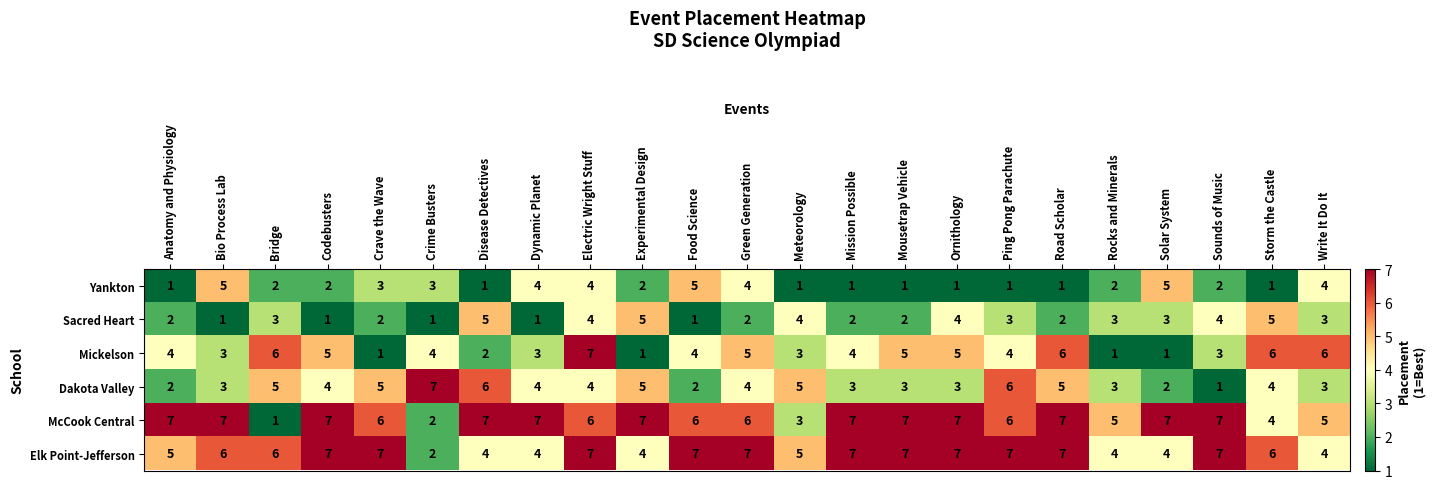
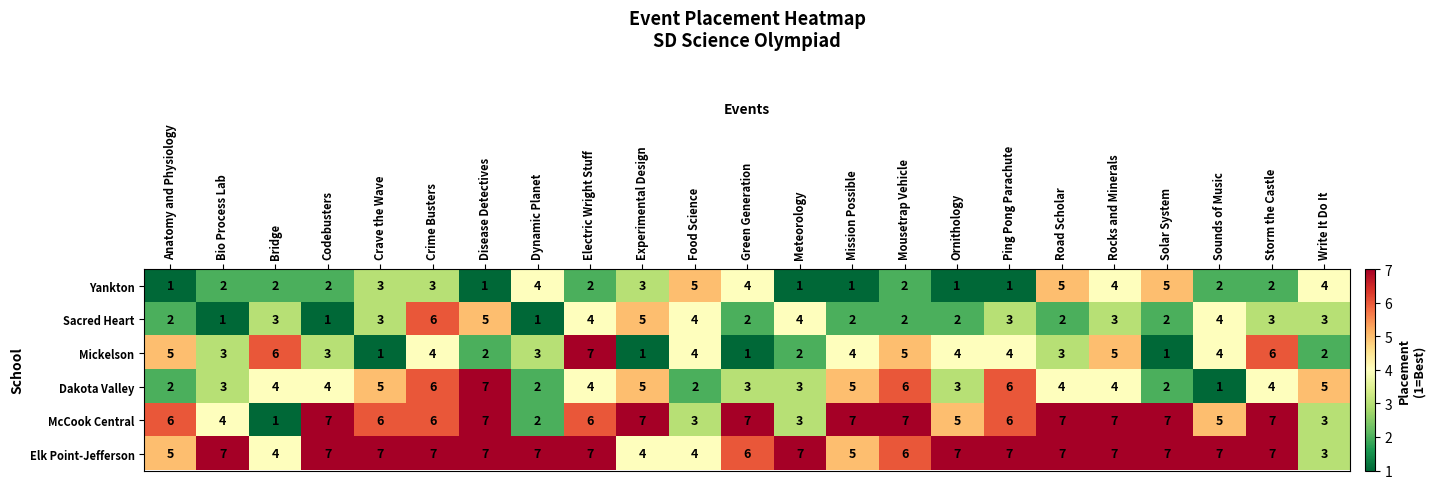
Yankton, Bio Process Lab: 5 -> 2
Yankton, Electric Wright Stuff: 4 -> 2
Yankton, Experimental Design: 2 -> 3
Yankton, Mousetrap Vehicle: 1 -> 2
Yankton, Road Scholar: 1 -> 5
Yankton, Rocks and Minerals: 2 -> 4
Yankton, Storm the Castle: 1 -> 2
Sacred Heart, Crave the Wave: 2 -> 3
Sacred Heart, Crime Busters: 1 -> 6
Sacred Heart, Food Science: 1 -> 4
Sacred Heart, Ornithology: 4 -> 2
Sacred Heart, Solar System: 3 -> 2
Sacred Heart, Storm the Castle: 5 -> 3
Mickelson, Anatomy and Physiology: 4 -> 5
Mickelson, Codebusters: 5 -> 3
Mickelson, Green Generation: 5 -> 1
Mickelson, Meteorology: 3 -> 2
Mickelson, Ornithology: 5 -> 4
Mickelson, Road Scholar: 6 -> 3
Mickelson, Rocks and Minerals: 1 -> 5
Mickelson, Sounds of Music: 3 -> 4
Mickelson, Write It Do It: 6 -> 2
Dakota Valley, Bridge: 5 -> 4
Dakota Valley, Crime Busters: 7 -> 6
Dakota Valley, Disease Detectives: 6 -> 7
Dakota Valley, Dynamic Planet: 4 -> 2
Dakota Valley, Green Generation: 4 -> 3
Dakota Valley, Meteorology: 5 -> 3
Dakota Valley, Mission Possible: 3 -> 5
Dakota Valley, Mousetrap Vehicle: 3 -> 6
Dakota Valley, Road Scholar: 5 -> 4
Dakota Valley, Rocks and Minerals: 3 -> 4
Dakota Valley, Write It Do It: 3 -> 5
McCook Central, Anatomy and Physiology: 7 -> 6
McCook Central, Bio Process Lab: 7 -> 4
McCook Central, Crime Busters: 2 -> 6
McCook Central, Dynamic Planet: 7 -> 2
McCook Central, Food Science: 6 -> 3
McCook Central, Green Generation: 6 -> 7
McCook Central, Ornithology: 7 -> 5
McCook Central, Rocks and Minerals: 5 -> 7
McCook Central, Sounds of Music: 7 -> 5
McCook Central, Storm the Castle: 4 -> 7
McCook Central, Write It Do It: 5 -> 3
Elk Point-Jefferson, Bio Process Lab: 6 -> 7
Elk Point-Jefferson, Bridge: 6 -> 4
Elk Point-Jefferson, Crime Busters: 2 -> 7
Elk Point-Jefferson, Disease Detectives: 4 -> 7
Elk Point-Jefferson, Dynamic Planet: 4 -> 7
Elk Point-Jefferson, Food Science: 7 -> 4
Elk Point-Jefferson, Green Generation: 7 -> 6
Elk Point-Jefferson, Meteorology: 5 -> 7
Elk Point-Jefferson, Mission Possible: 7 -> 5
Elk Point-Jefferson, Mousetrap Vehicle: 7 -> 6
Elk Point-Jefferson, Rocks and Minerals: 4 -> 7
Elk Point-Jefferson, Solar System: 4 -> 7
Elk Point-Jefferson, Storm the Castle: 6 -> 7
Elk Point-Jefferson, Write It Do It: 4 -> 3
